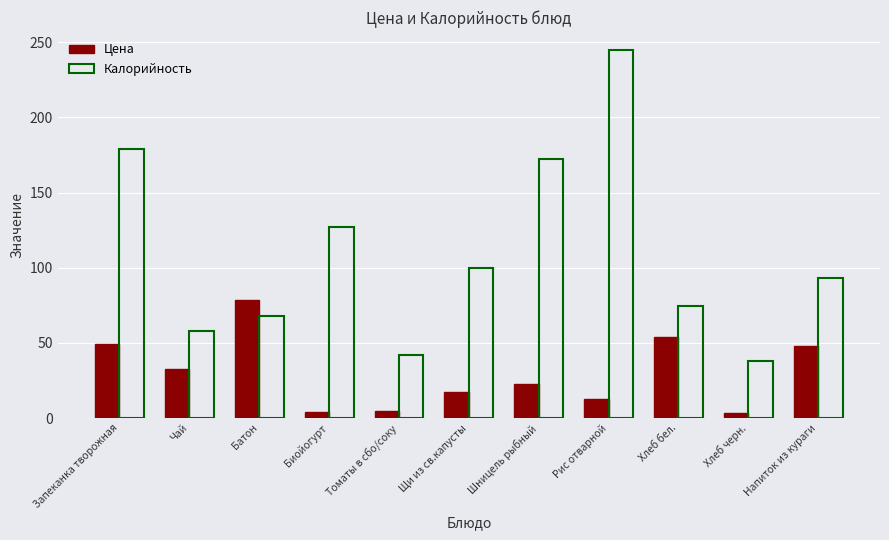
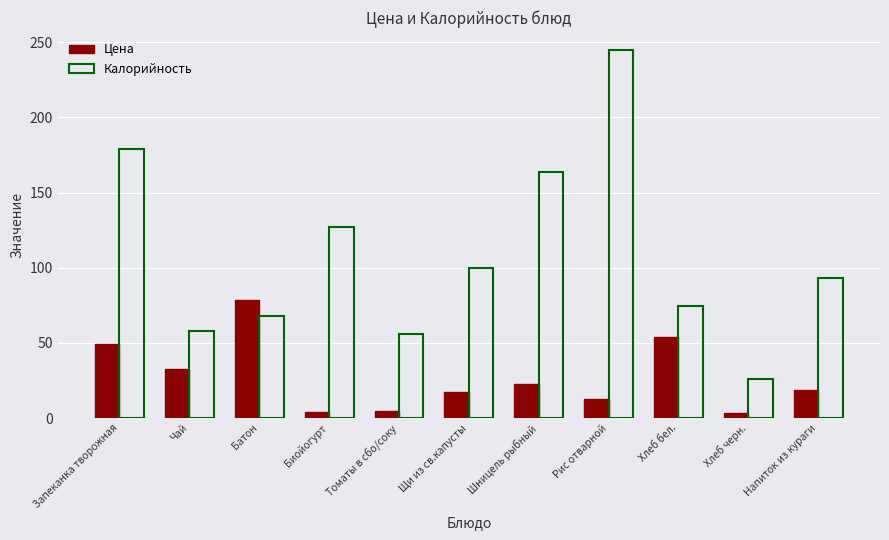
Калорийность, Томаты в сбо/соку: 42 -> 56
Калорийность, Шницель рыбный: 172 -> 164
Калорийность, Хлеб черн.: 38 -> 26
Цена, Напиток из кураги: 48 -> 19
